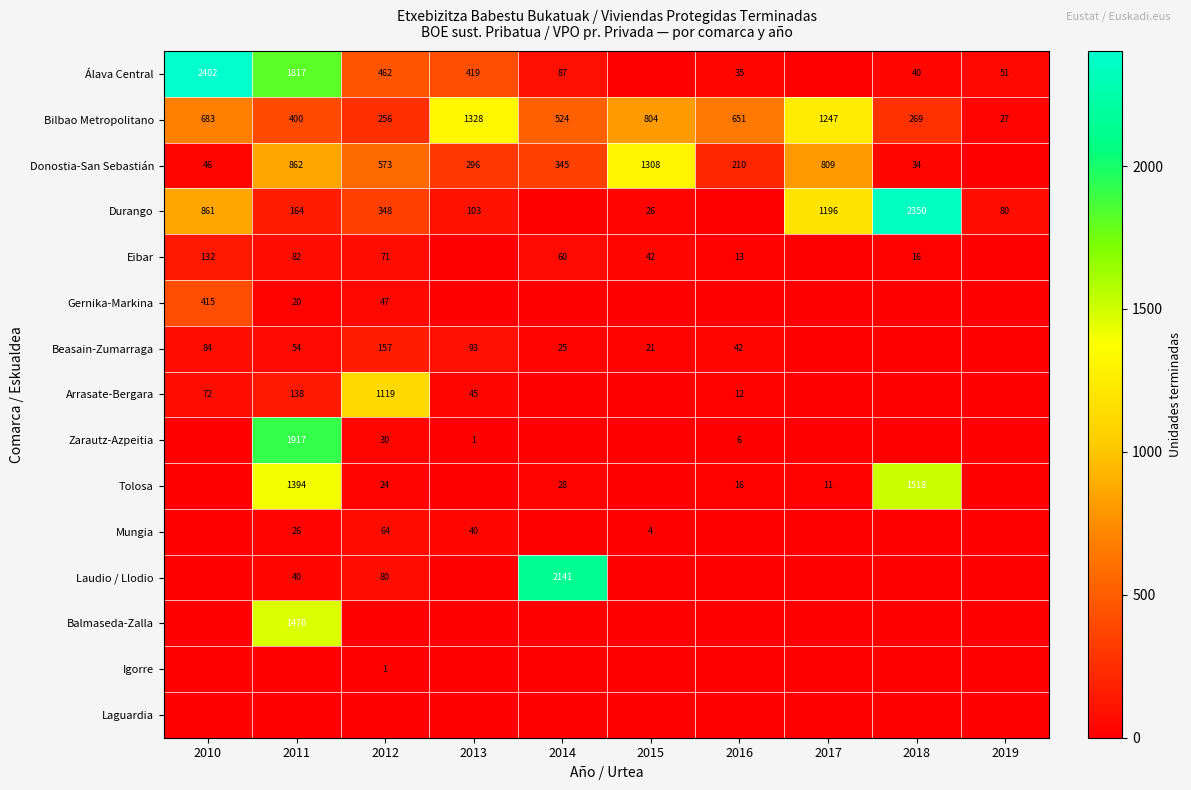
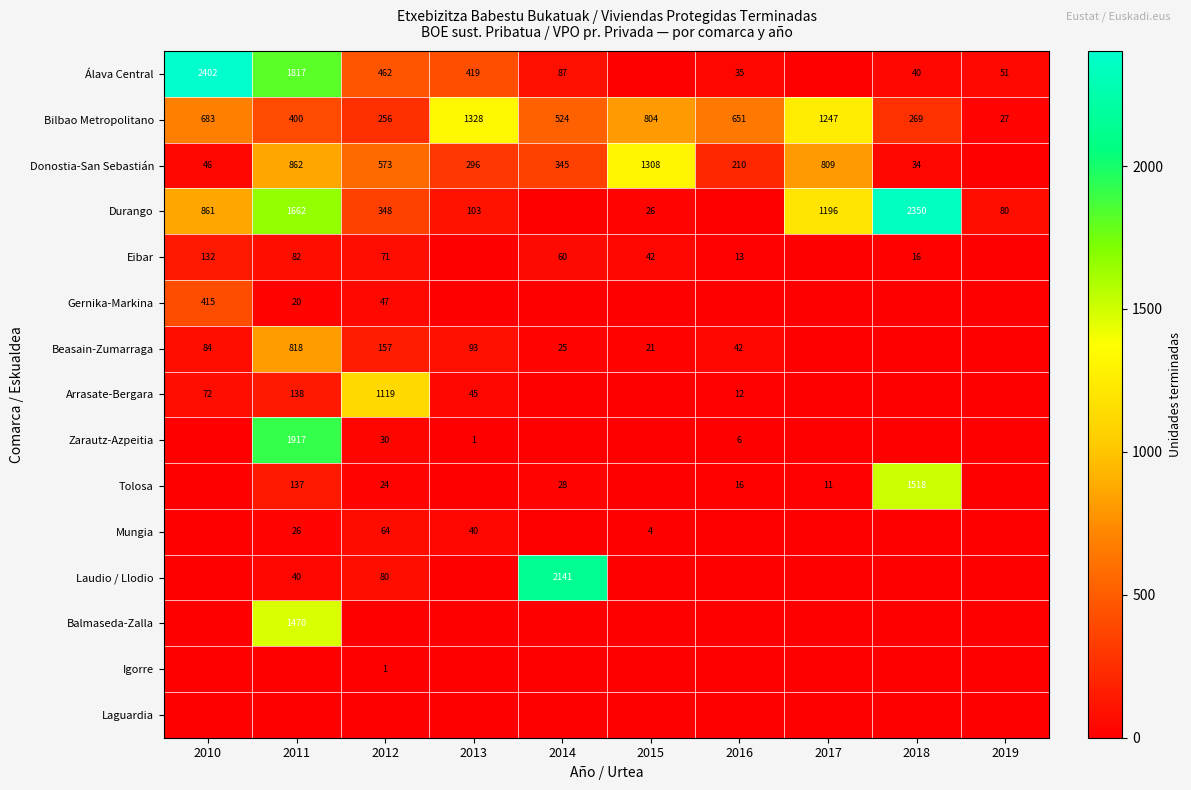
Durango, 2011: 164 -> 1662
Beasain-Zumarraga, 2011: 54 -> 818
Tolosa, 2011: 1394 -> 137
